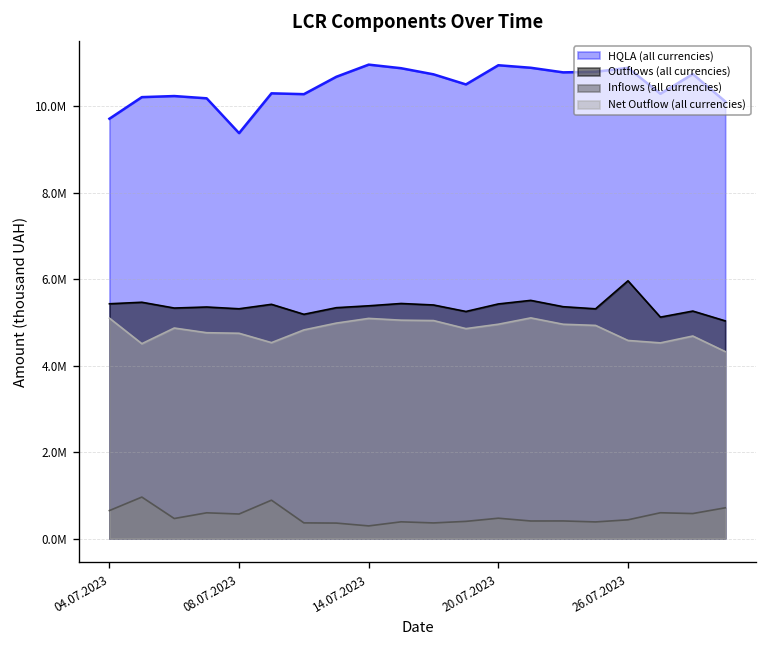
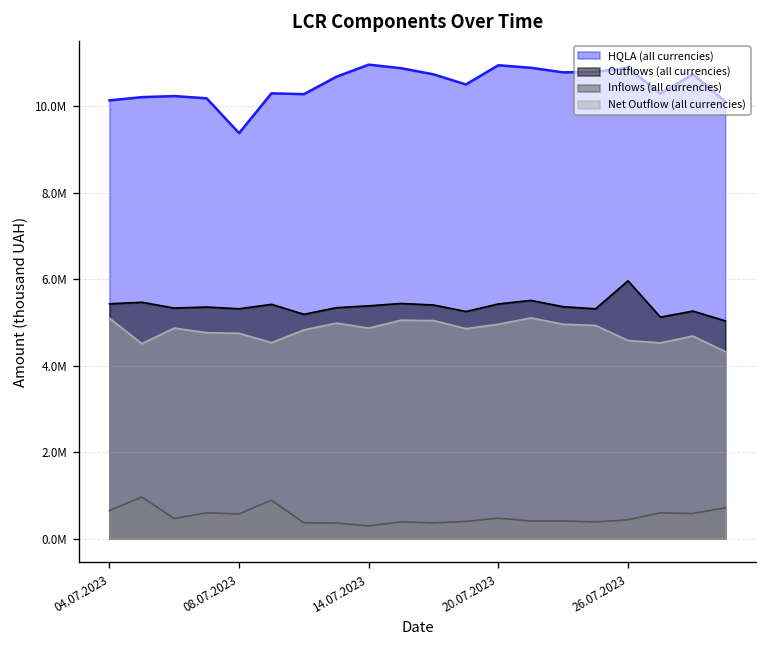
HQLA (all currencies), 04.07.2023: 9700000 -> 10100000
Net Outflow (all currencies), 14.07.2023: 5100000 -> 4900000
